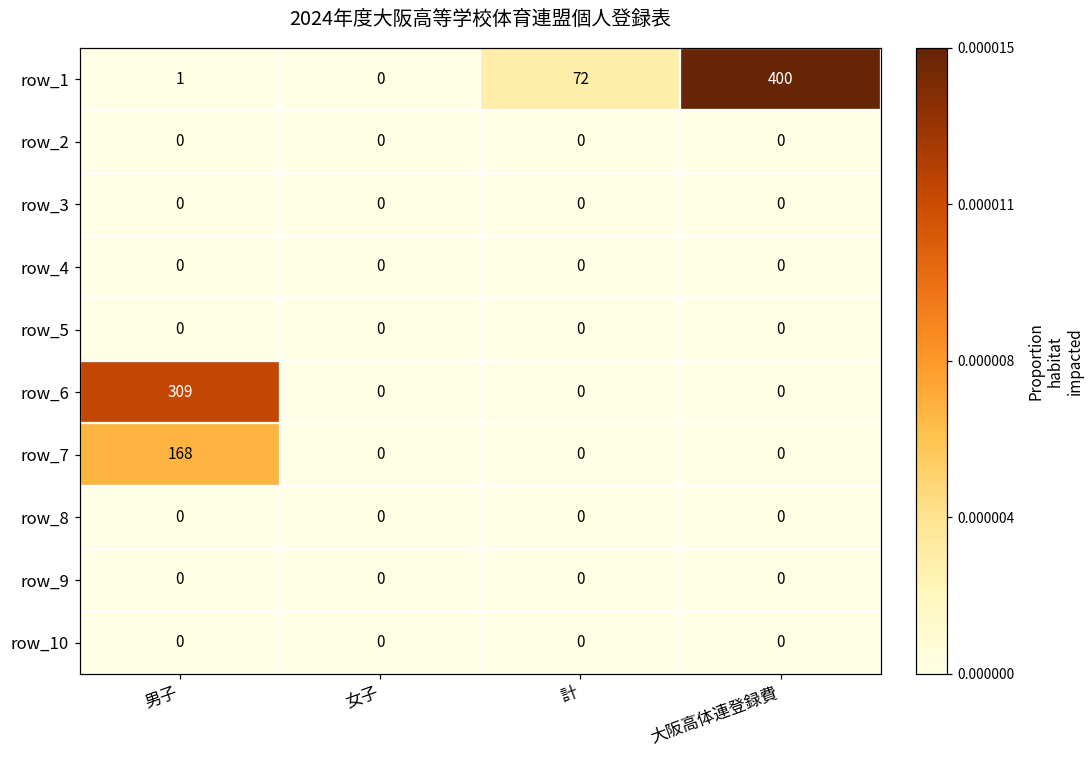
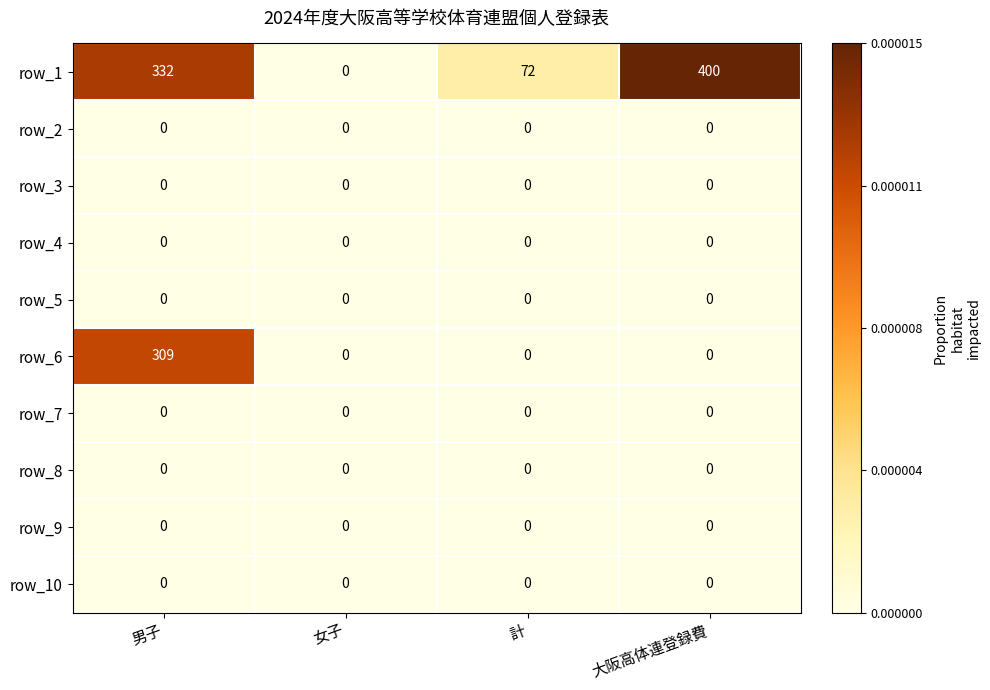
row_1, 男子: 1 -> 332
row_7, 男子: 168 -> 0
